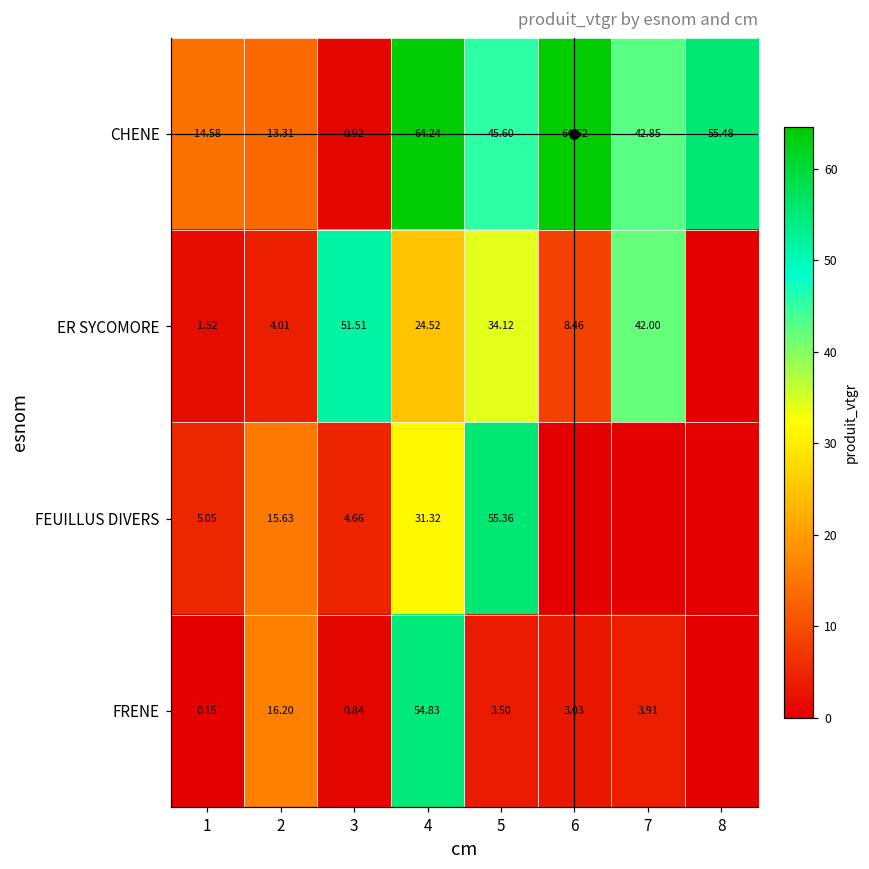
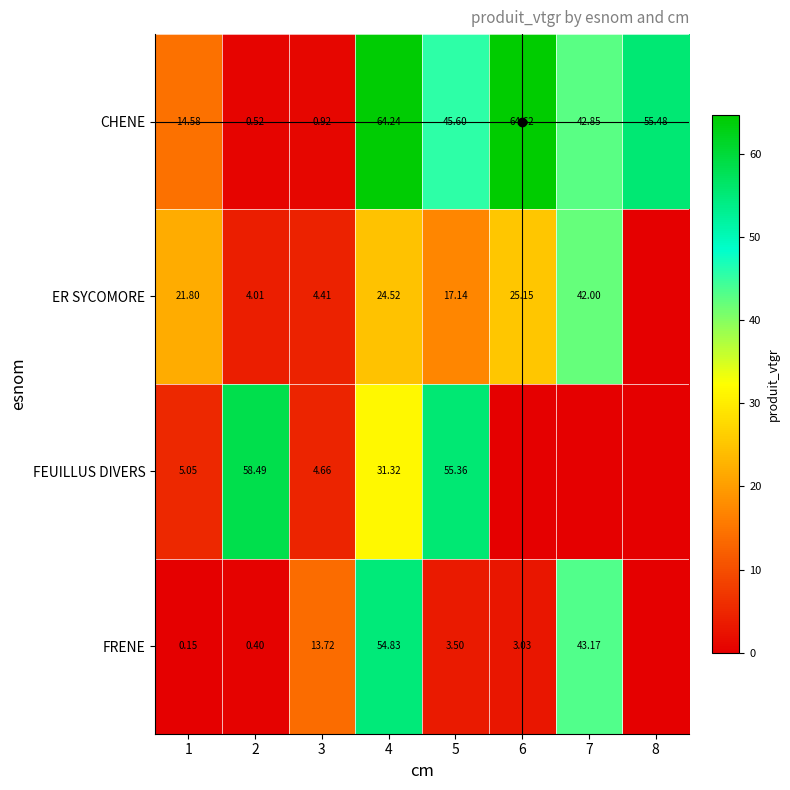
CHENE, 2: 13.31 -> 0.52
ER SYCOMORE, 1: 1.52 -> 21.80
ER SYCOMORE, 3: 51.51 -> 4.41
ER SYCOMORE, 5: 34.12 -> 17.14
ER SYCOMORE, 6: 8.46 -> 25.15
FEUILLUS DIVERS, 2: 15.63 -> 58.49
FRENE, 2: 16.20 -> 0.40
FRENE, 3: 0.84 -> 13.72
FRENE, 7: 3.91 -> 43.17
